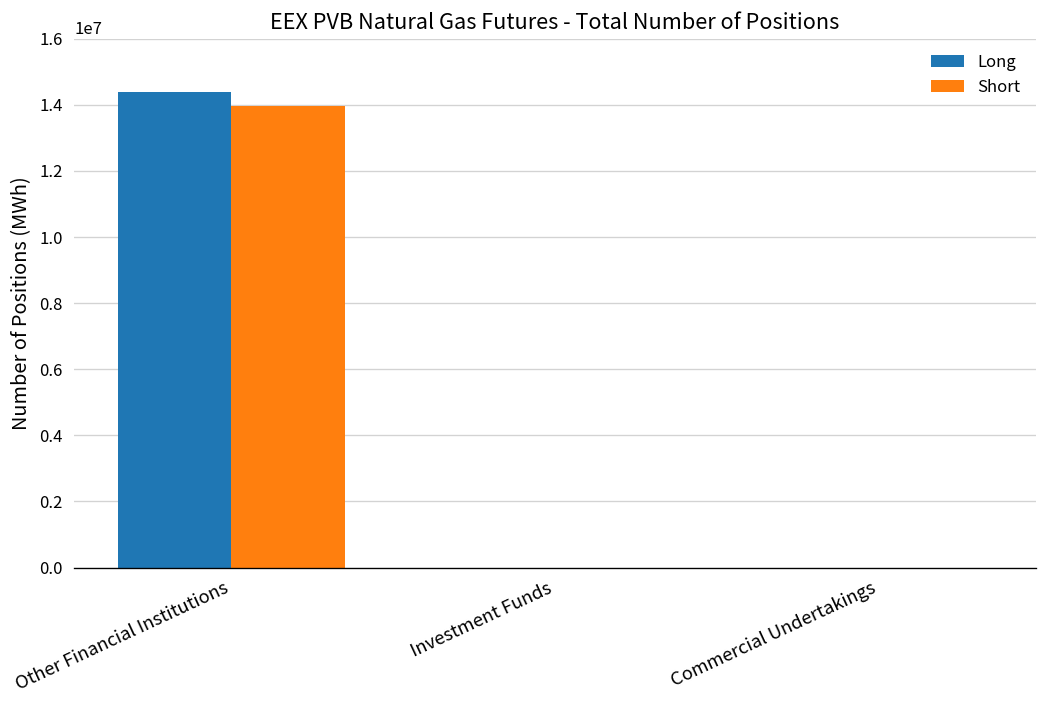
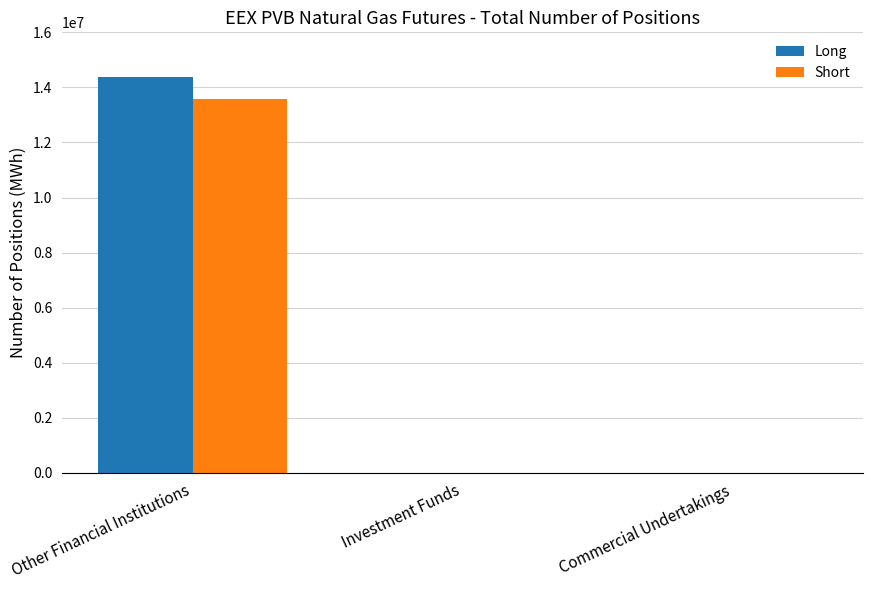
Short, Other Financial Institutions: 14000000 -> 13600000
